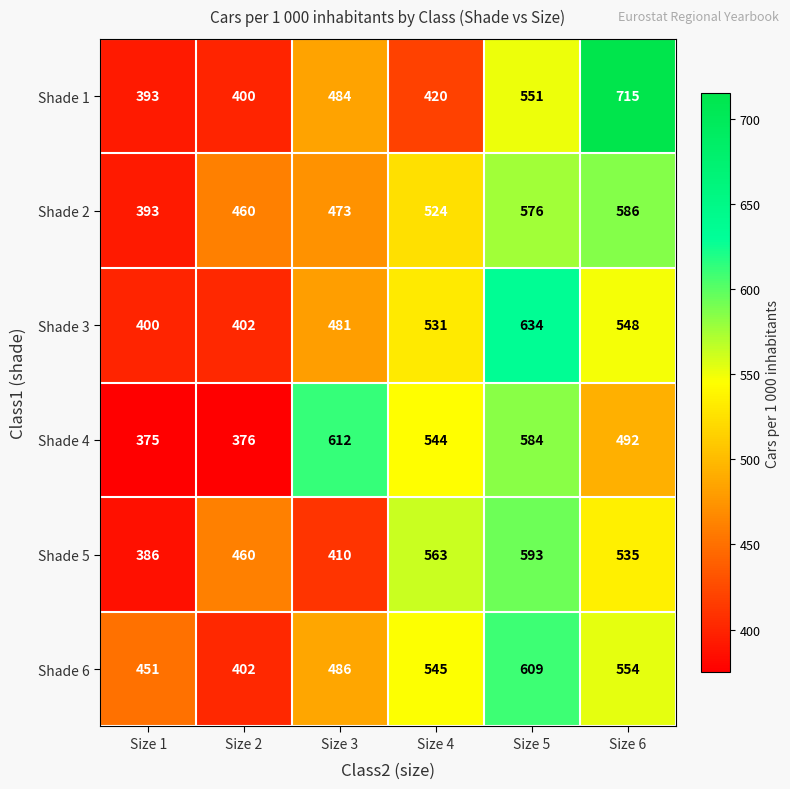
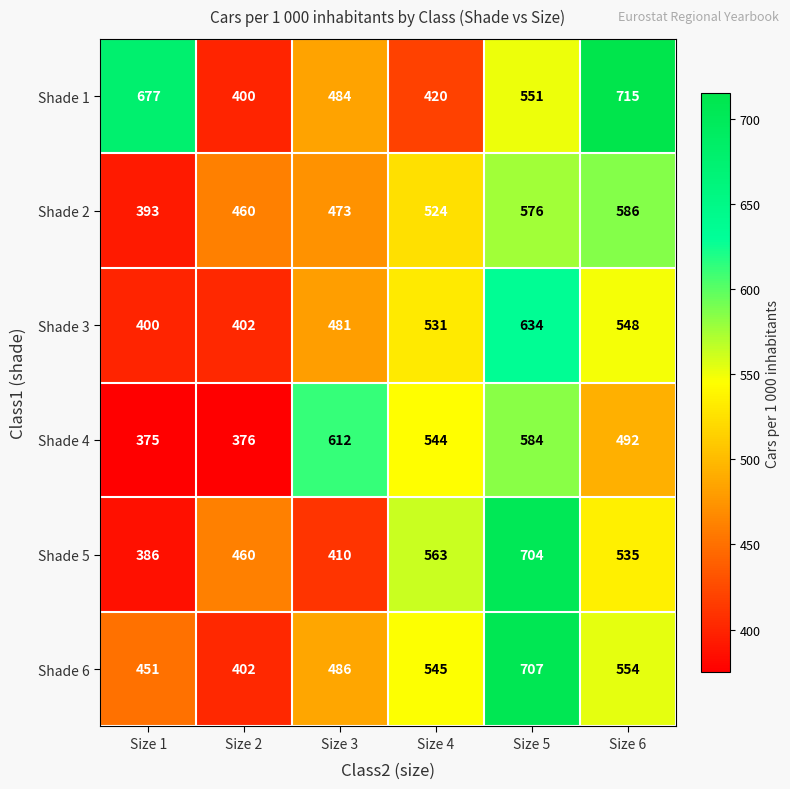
Shade 1, Size 1: 393 -> 677
Shade 5, Size 5: 593 -> 704
Shade 6, Size 5: 609 -> 707
